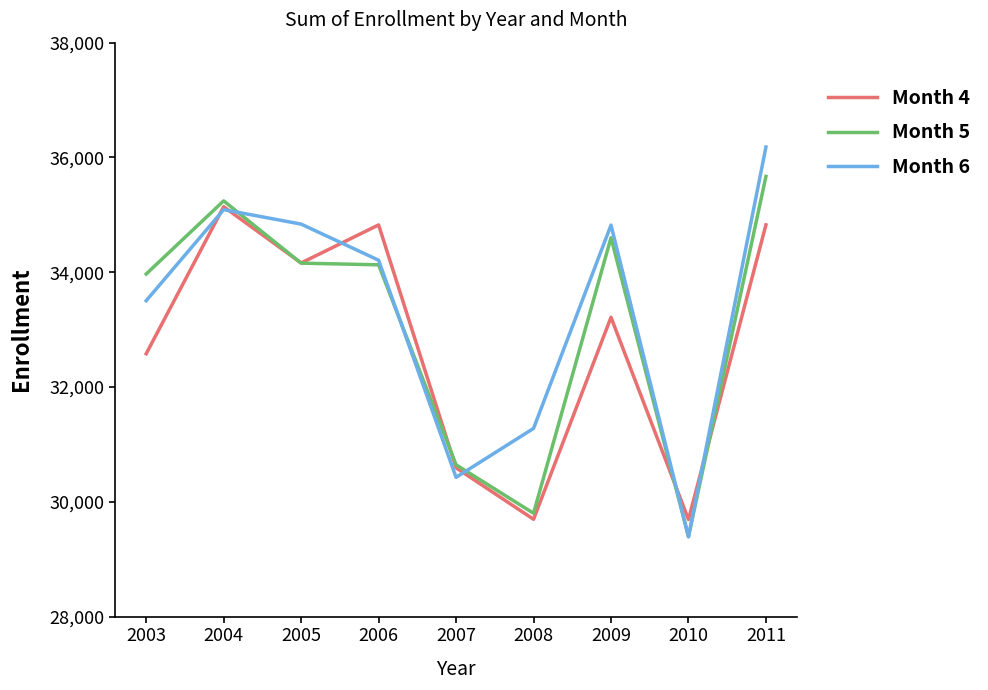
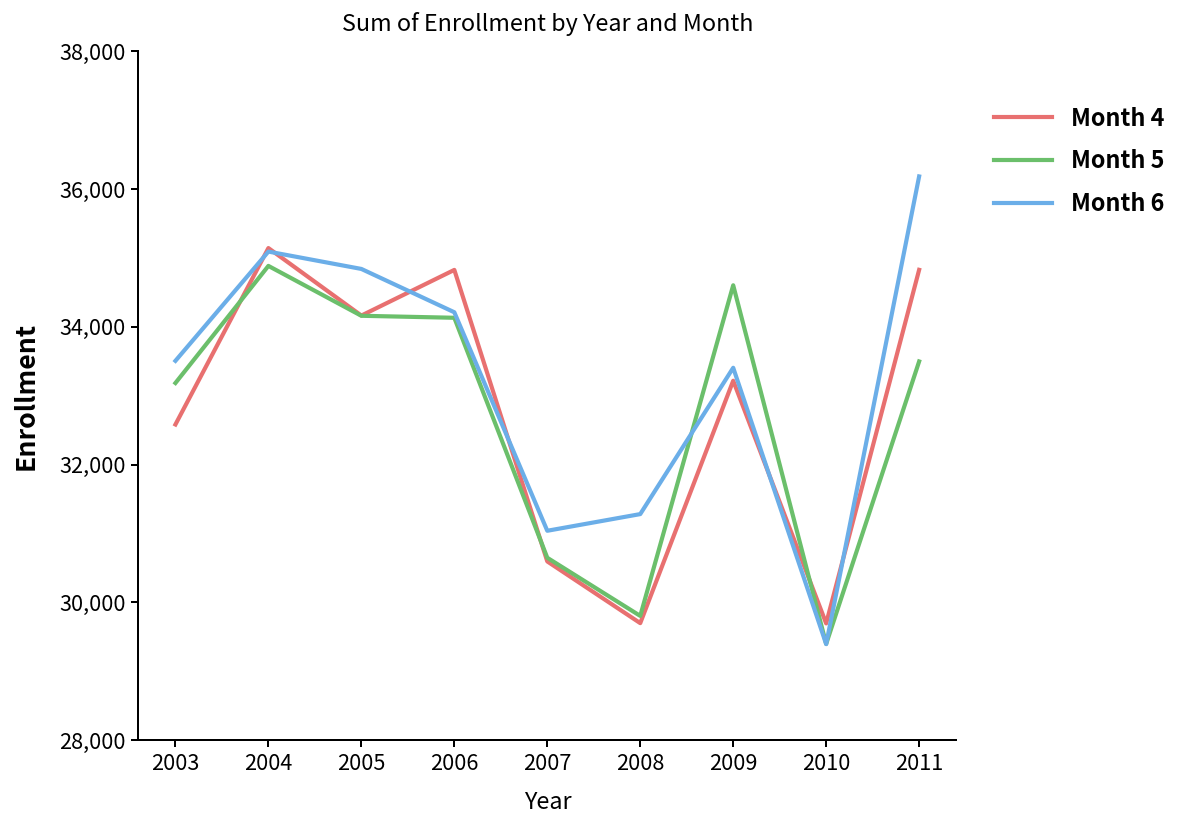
Month 5, 2003: 34,000 -> 33,200
Month 5, 2004: 35,200 -> 34,900
Month 6, 2007: 30,400 -> 31,000
Month 6, 2009: 34,800 -> 33,400
Month 5, 2011: 35,700 -> 33,500
